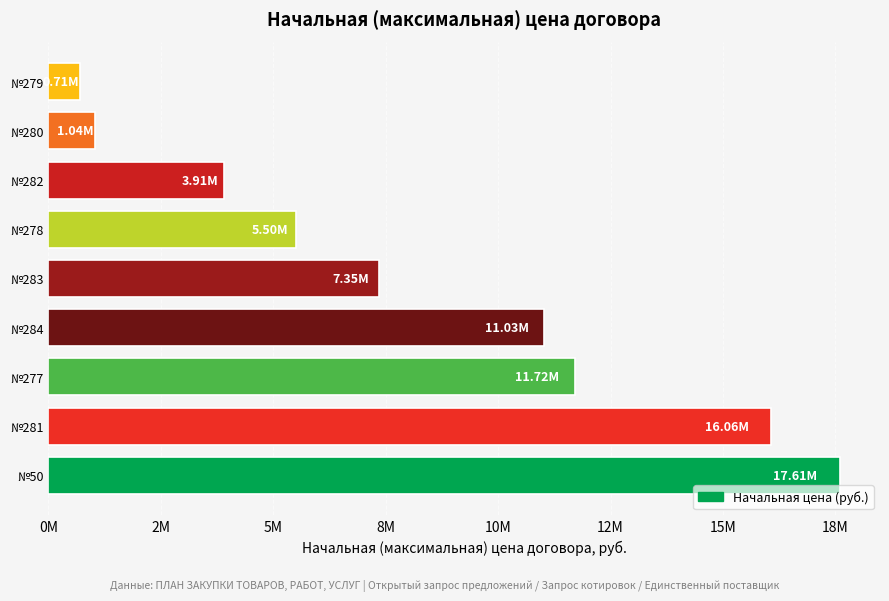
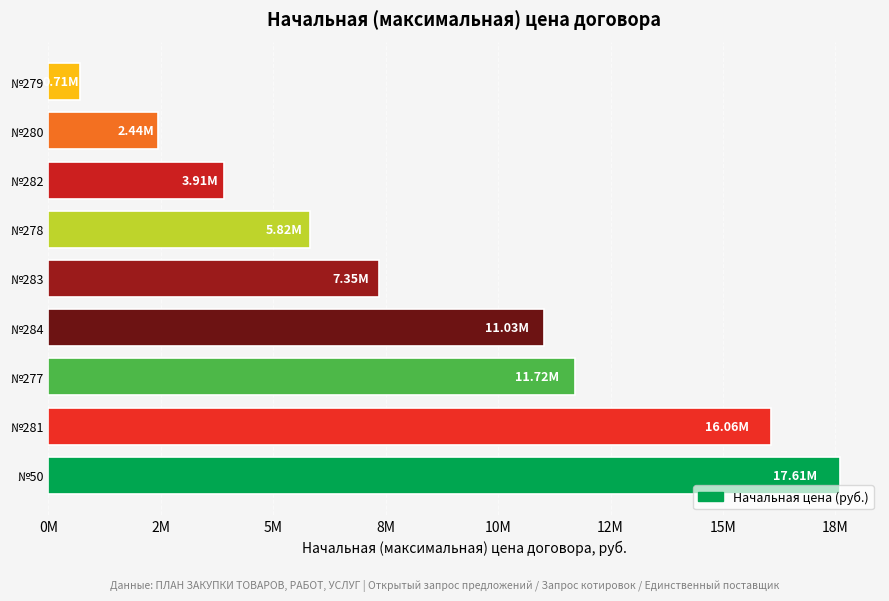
№280: 1.04M -> 2.44M
№278: 5.50M -> 5.82M
